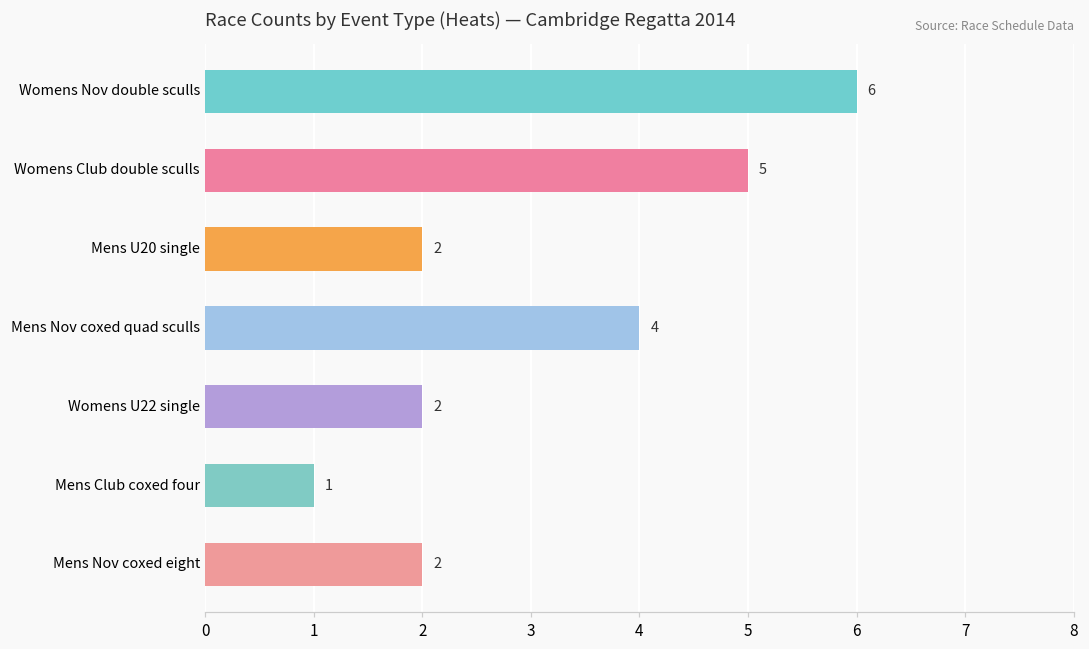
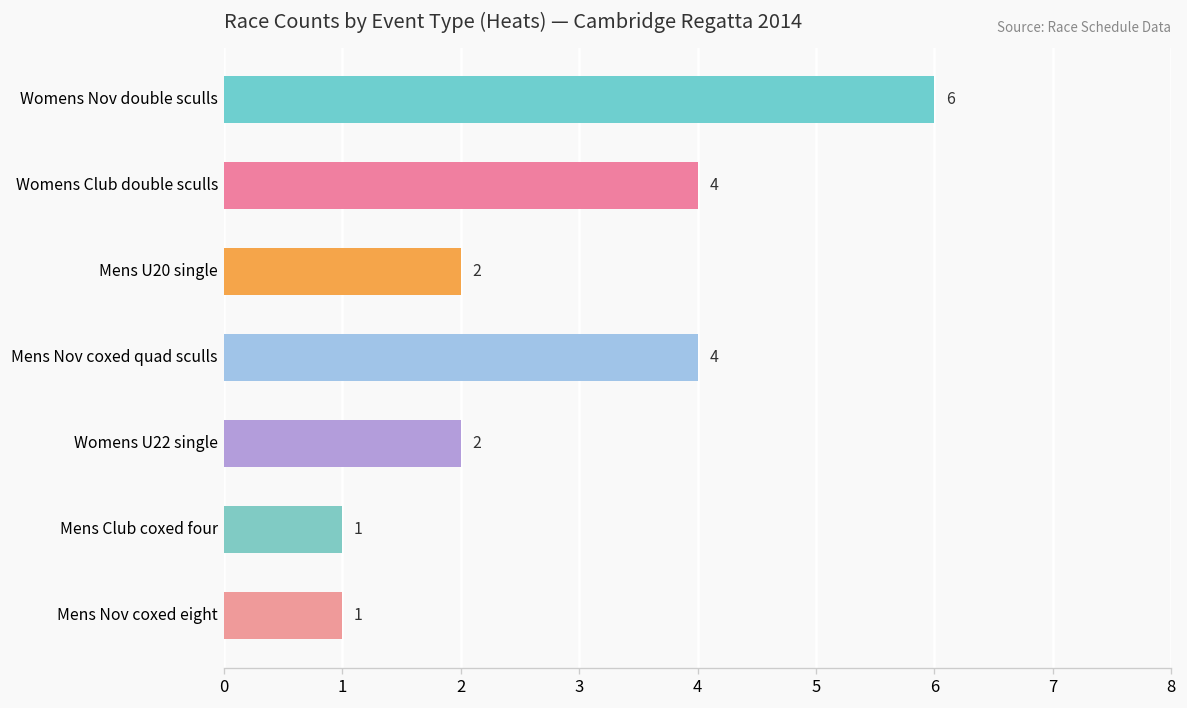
Womens Club double sculls: 5 -> 4
Mens Nov coxed eight: 2 -> 1
